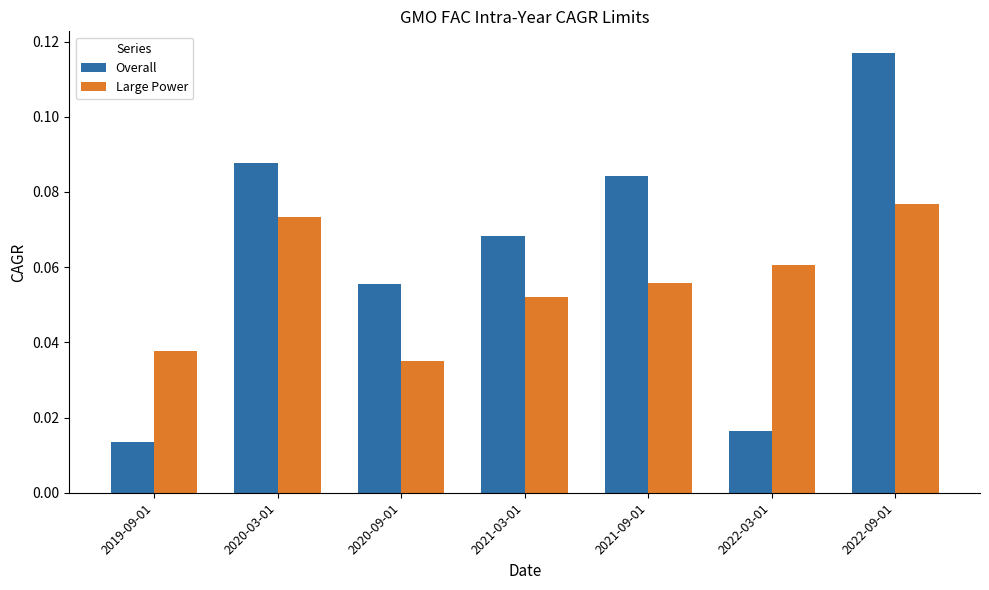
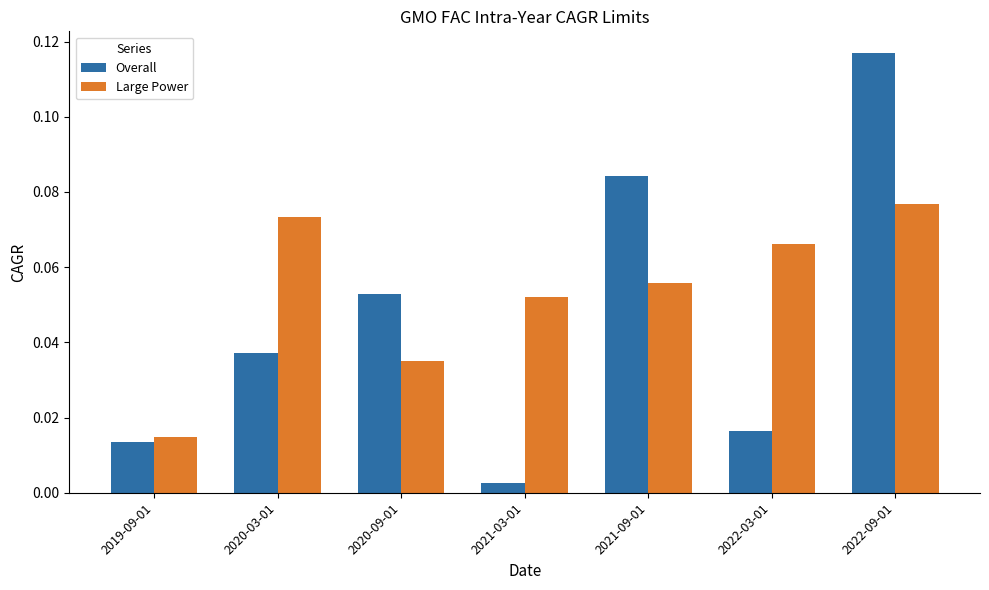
Large Power, 2019-09-01: 0.038 -> 0.015
Overall, 2020-03-01: 0.088 -> 0.037
Overall, 2020-09-01: 0.055 -> 0.053
Overall, 2021-03-01: 0.068 -> 0.003
Large Power, 2022-03-01: 0.061 -> 0.066
